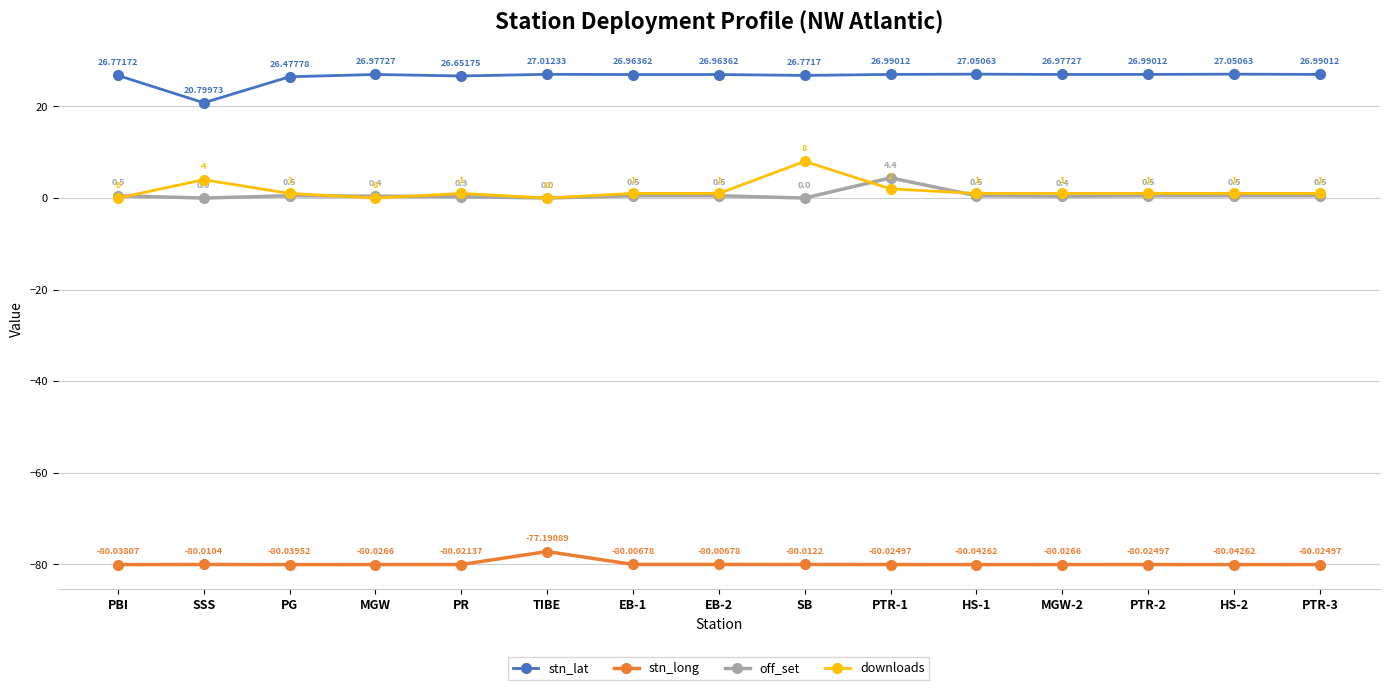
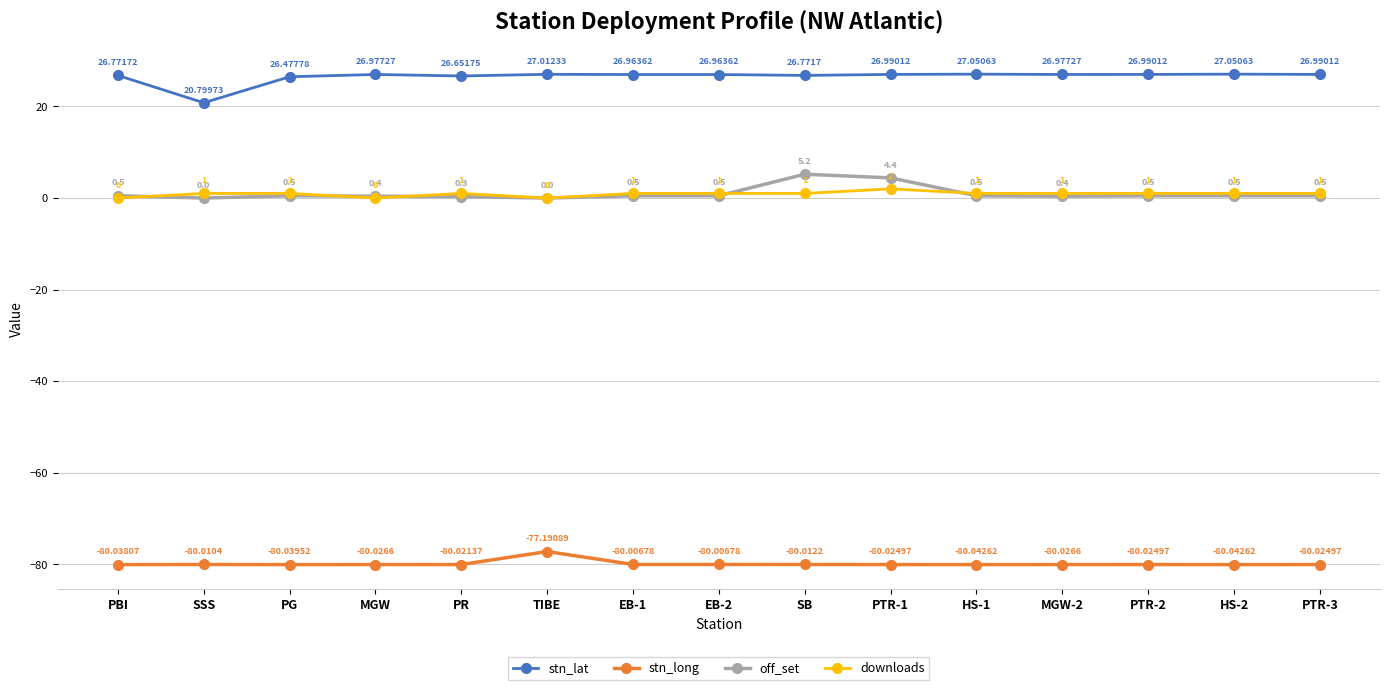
downloads, SSS: 4 -> 1
off_set, SB: 0.0 -> 5.2
downloads, SB: 8 -> 1
